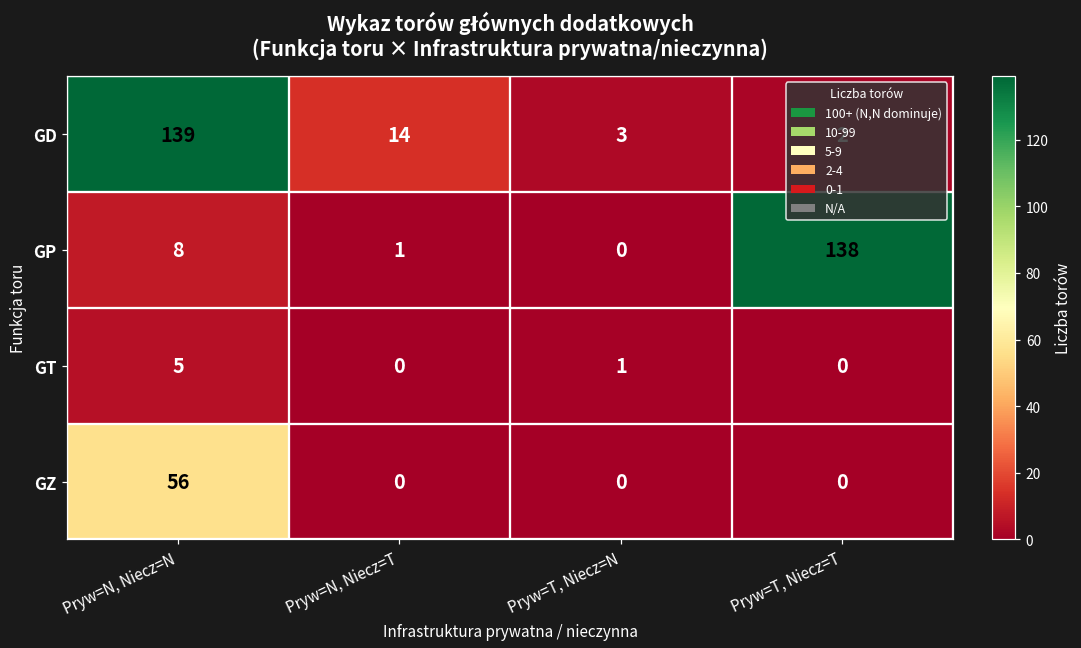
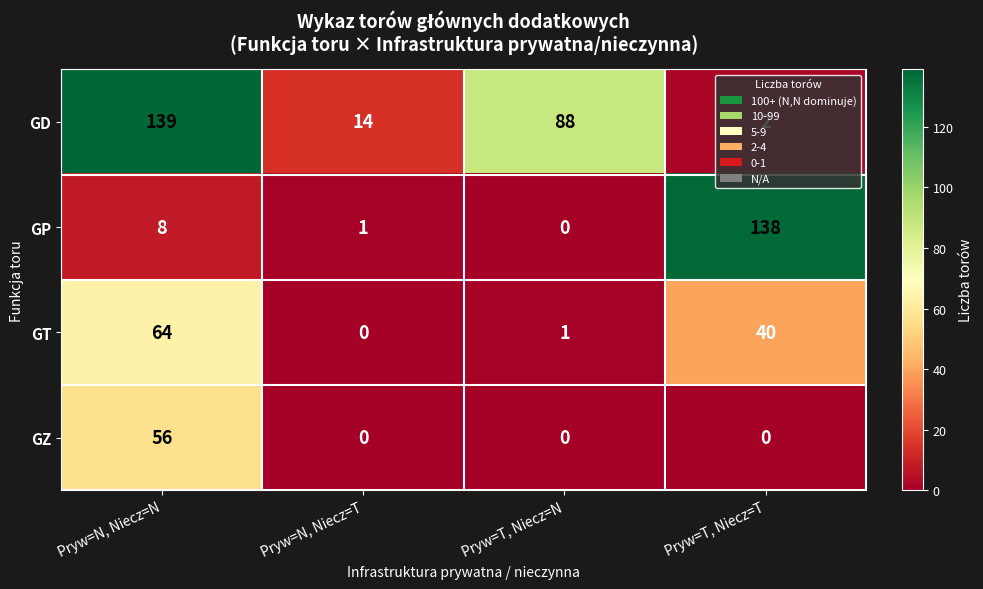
GD, Pryw=T, Niecz=N: 3 -> 88
GT, Pryw=N, Niecz=N: 5 -> 64
GT, Pryw=T, Niecz=T: 0 -> 40
